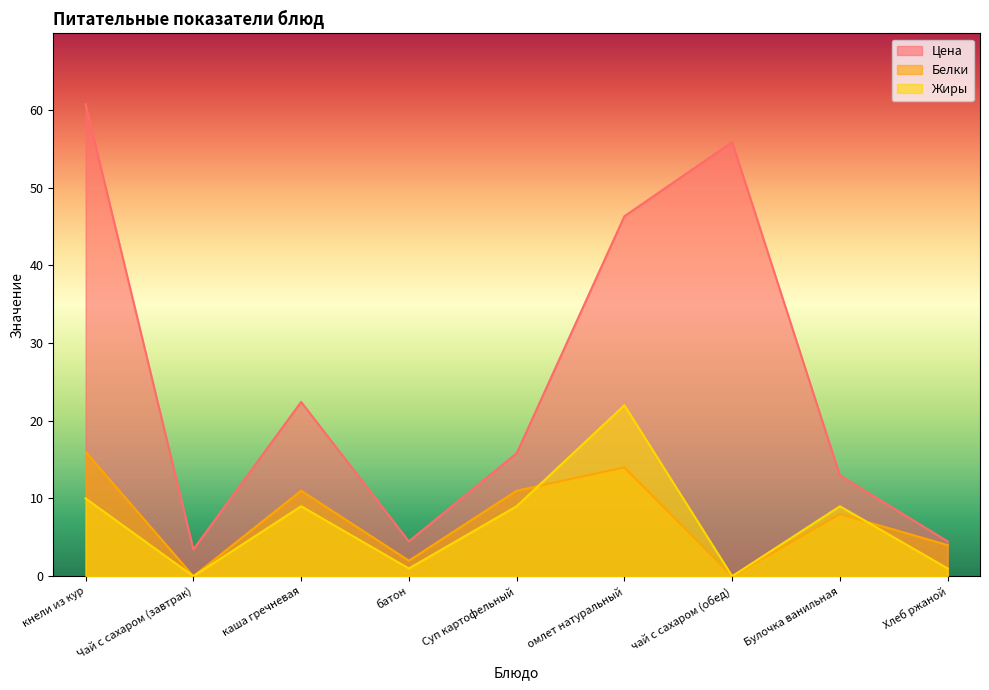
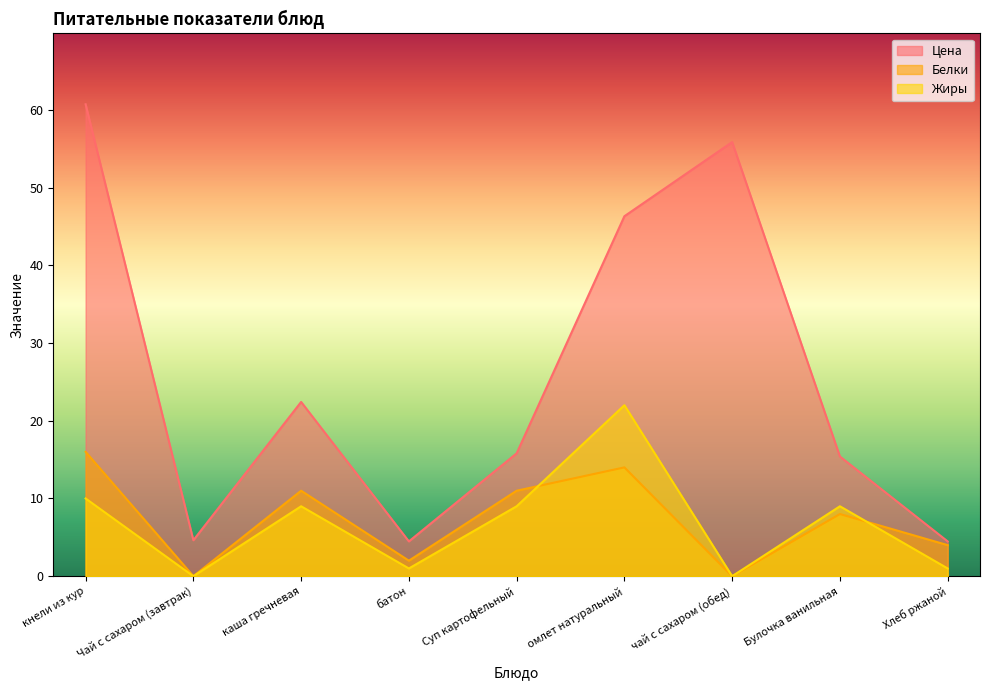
Цена, Чай с сахаром (завтрак): 3 -> 5
Цена, Булочка ванильная: 13 -> 15
